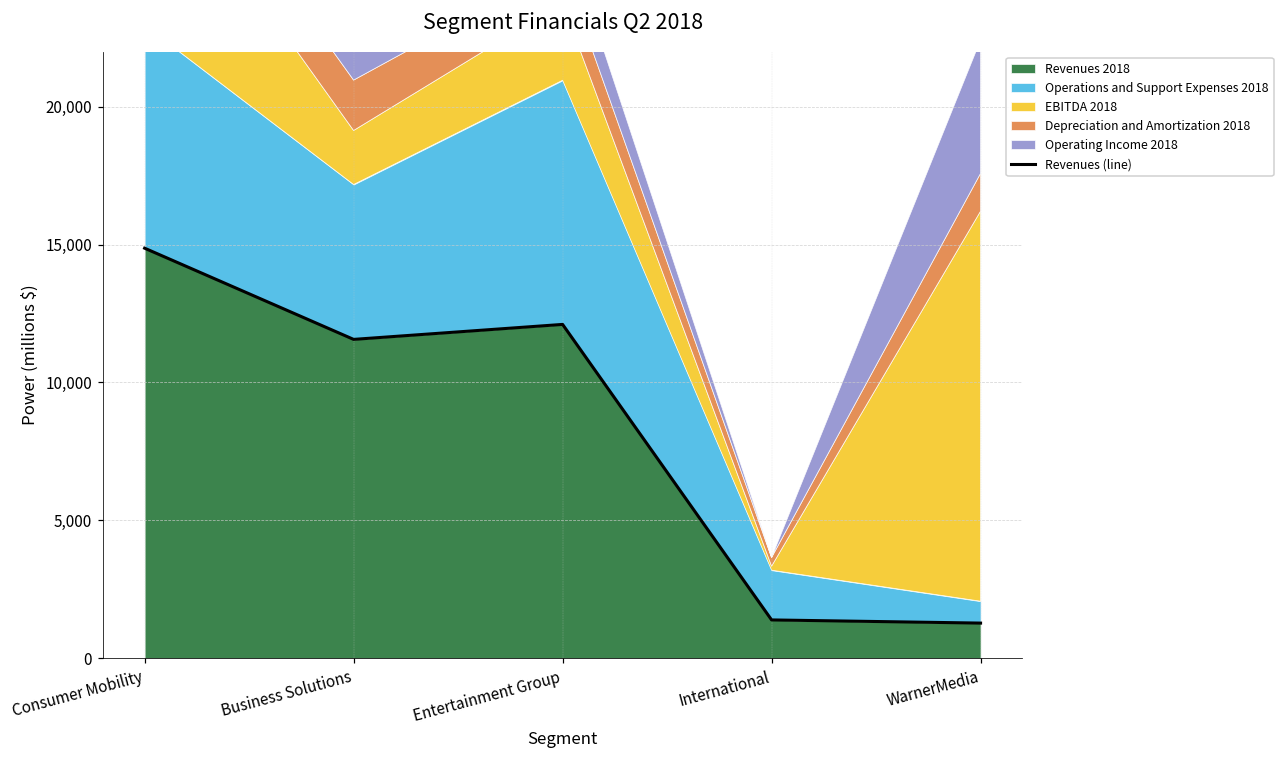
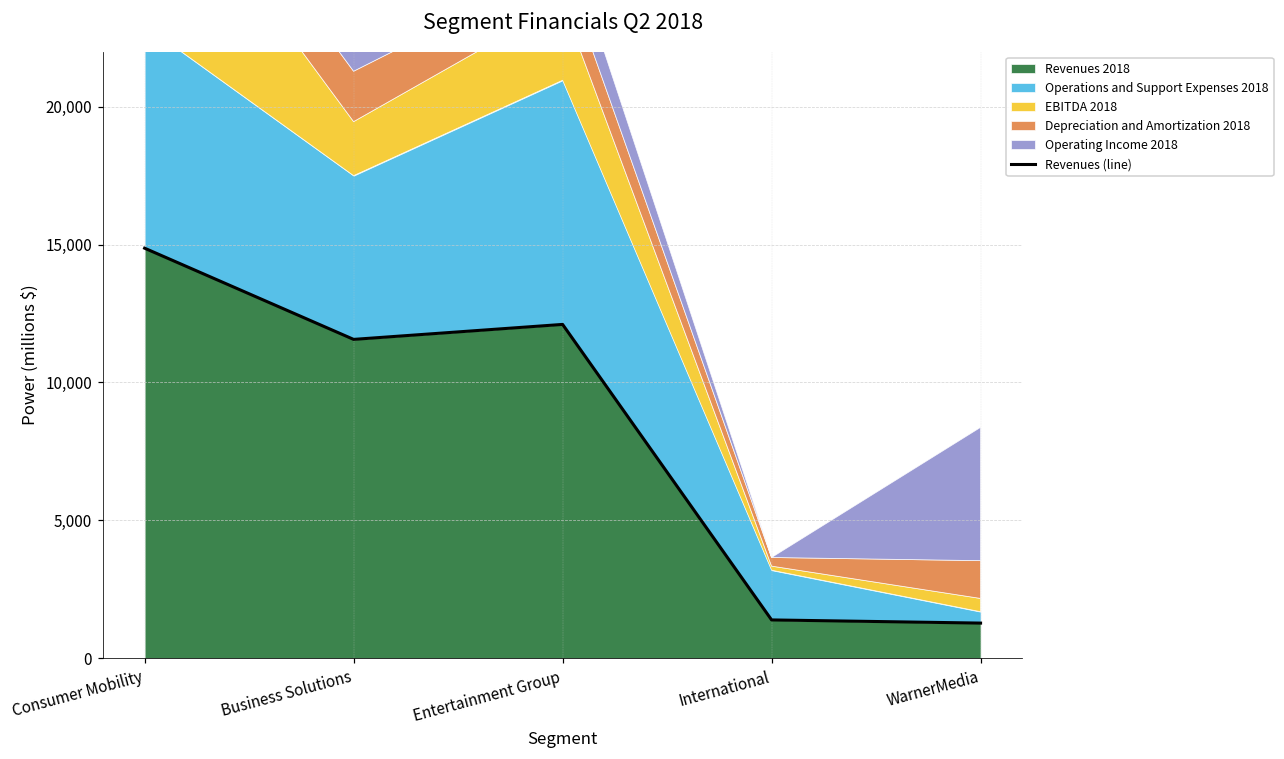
Operations and Support Expenses 2018, Business Solutions: 5,600 -> 5,900
Operations and Support Expenses 2018, WarnerMedia: 800 -> 400
EBITDA 2018, WarnerMedia: 14,100 -> 500
